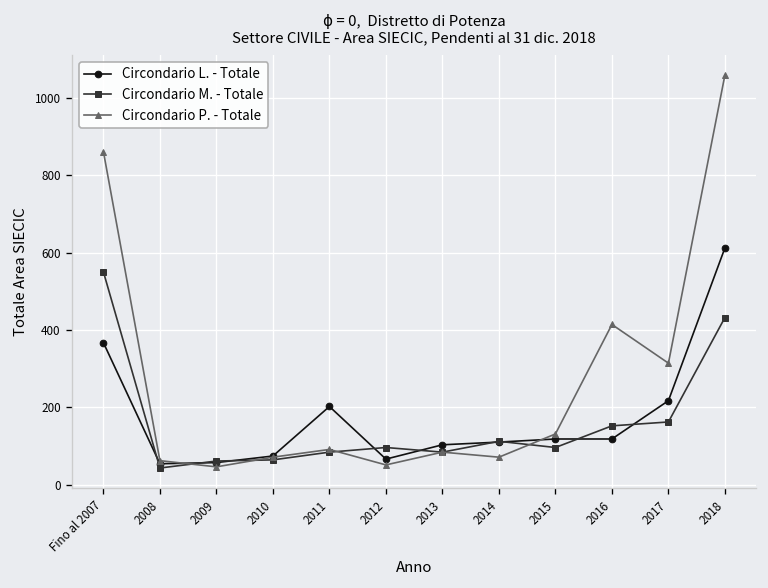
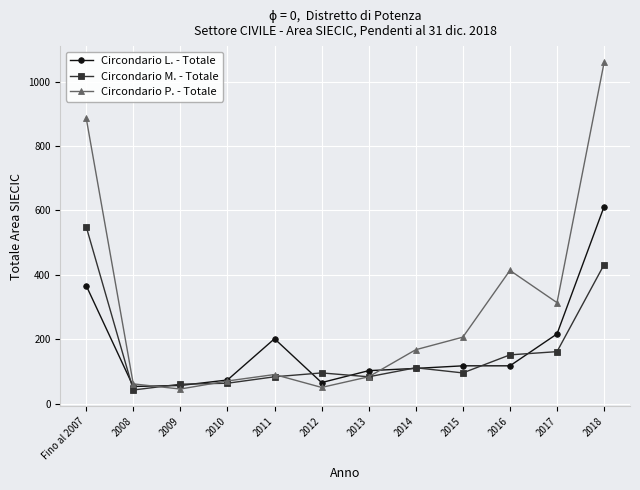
Circondario P. - Totale, Fino al 2007: 860 -> 890
Circondario P. - Totale, 2014: 70 -> 170
Circondario P. - Totale, 2015: 130 -> 210
